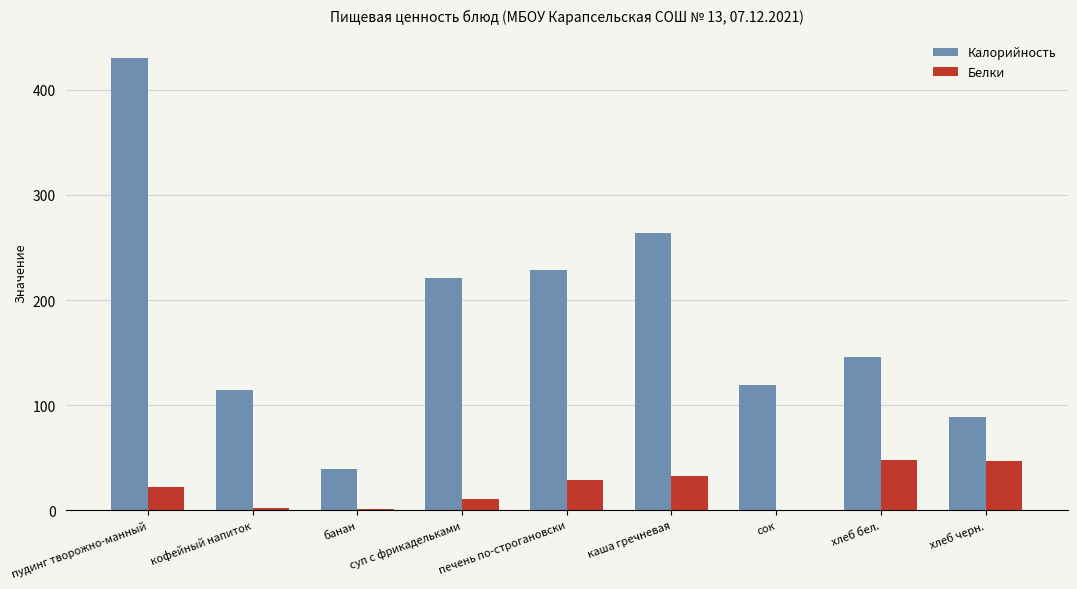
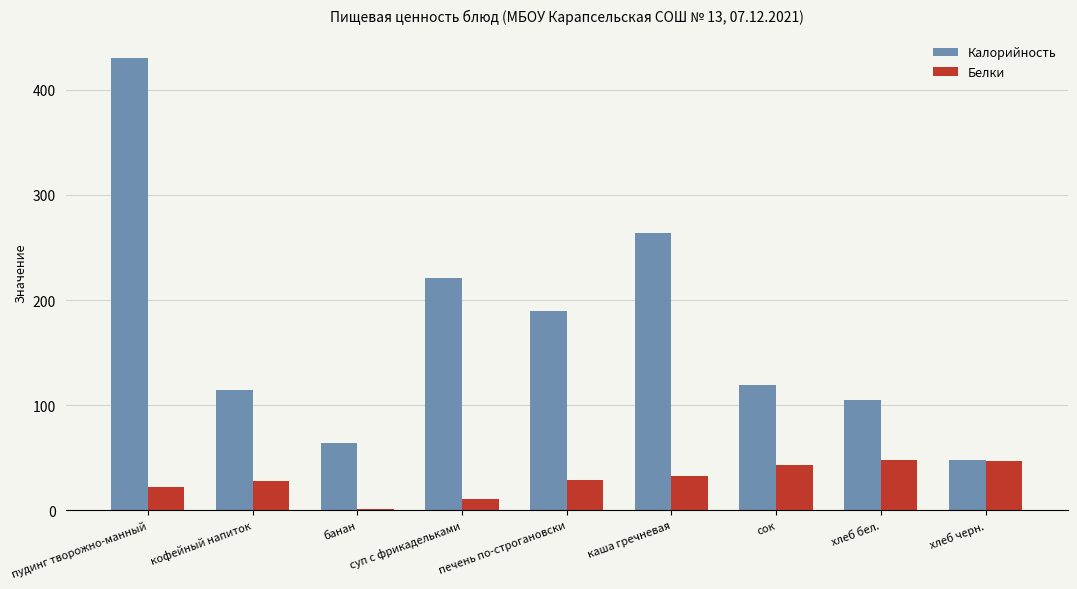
Белки, кофейный напиток: 2 -> 28
Калорийность, банан: 39 -> 64
Калорийность, печень по-строгановски: 228 -> 190
Белки, сок: 0 -> 43
Калорийность, хлеб бел.: 146 -> 105
Калорийность, хлеб черн.: 89 -> 48
